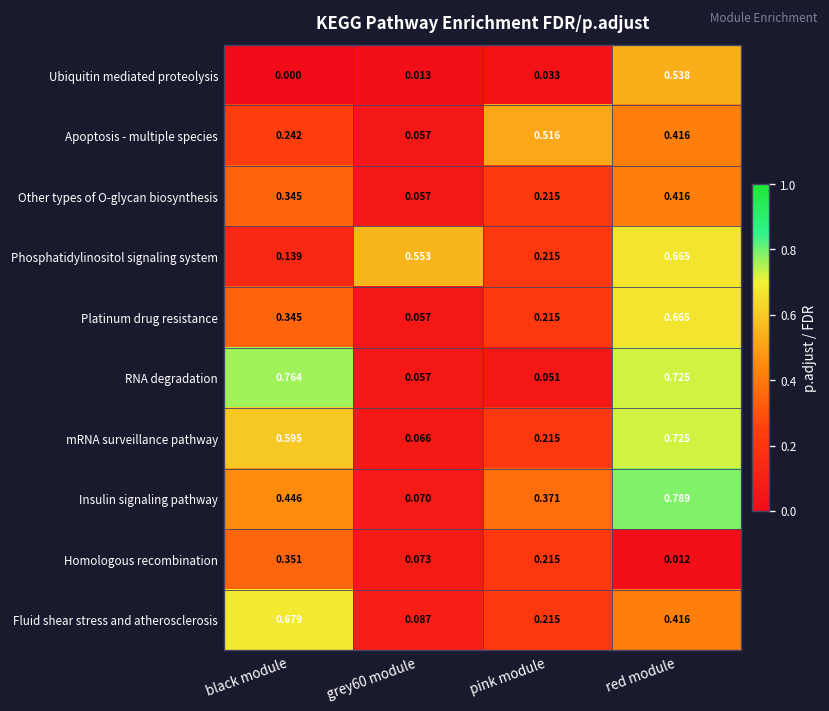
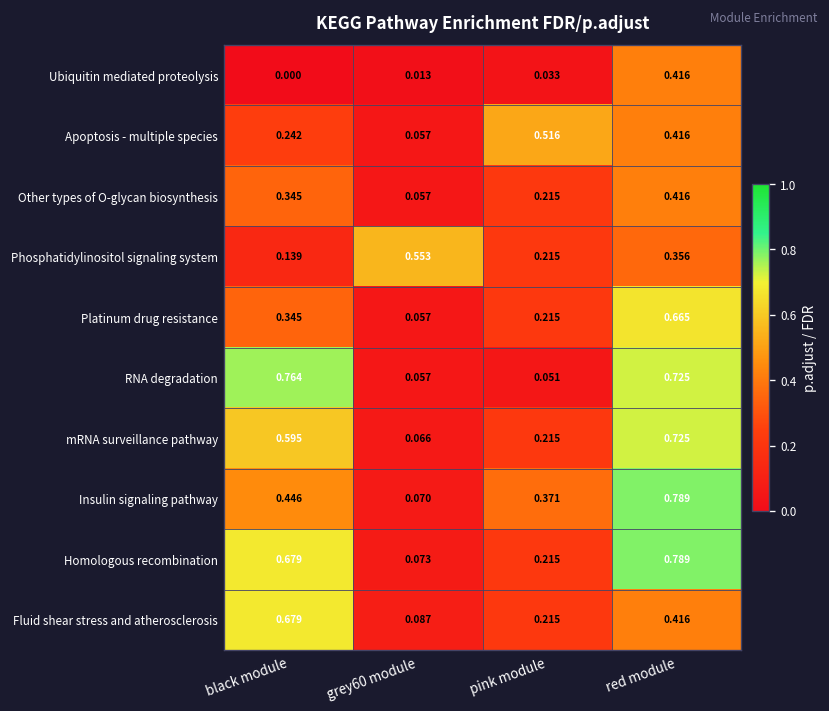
Ubiquitin mediated proteolysis, red module: 0.538 -> 0.416
Phosphatidylinositol signaling system, red module: 0.665 -> 0.356
Homologous recombination, black module: 0.351 -> 0.679
Homologous recombination, red module: 0.012 -> 0.789
